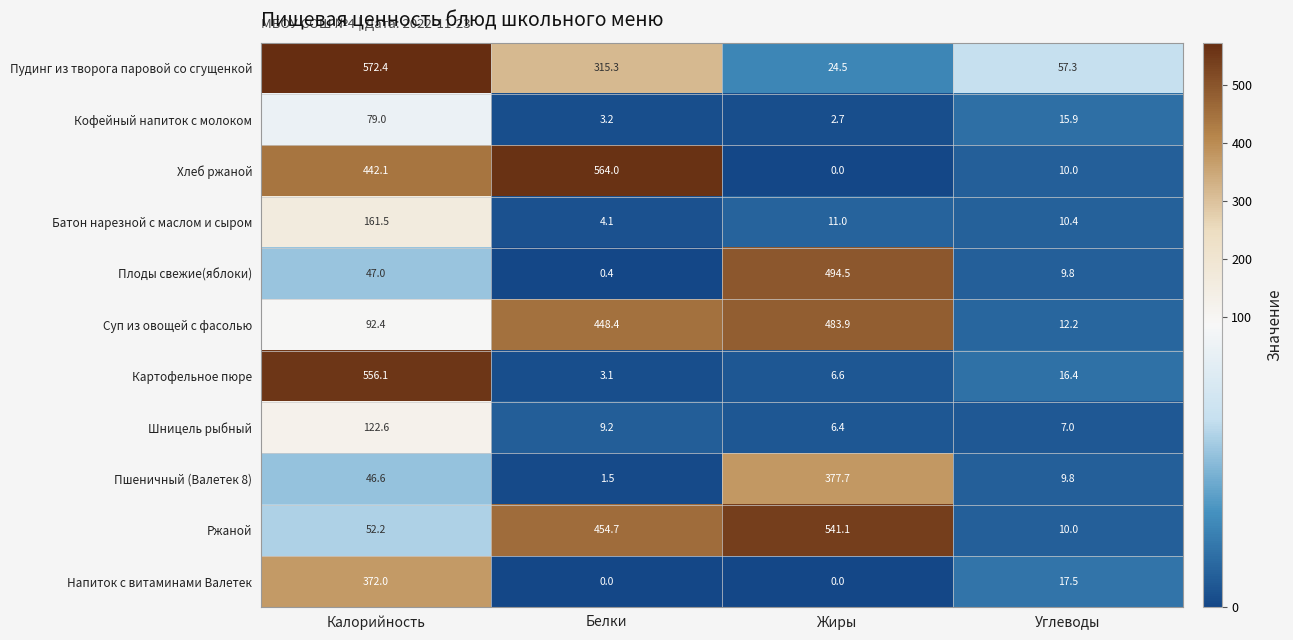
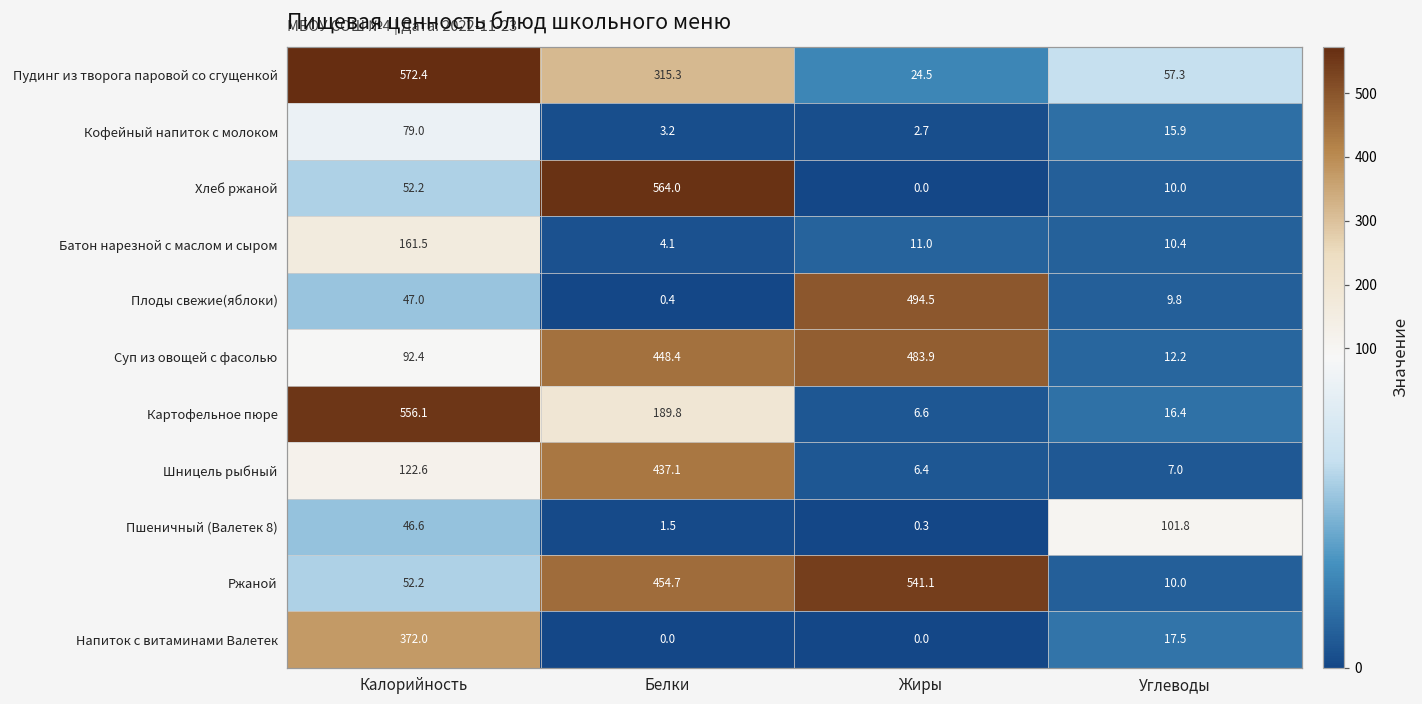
Хлеб ржаной, Калорийность: 442.1 -> 52.2
Картофельное пюре, Белки: 3.1 -> 189.8
Шницель рыбный, Белки: 9.2 -> 437.1
Пшеничный (Валетек 8), Жиры: 377.7 -> 0.3
Пшеничный (Валетек 8), Углеводы: 9.8 -> 101.8
